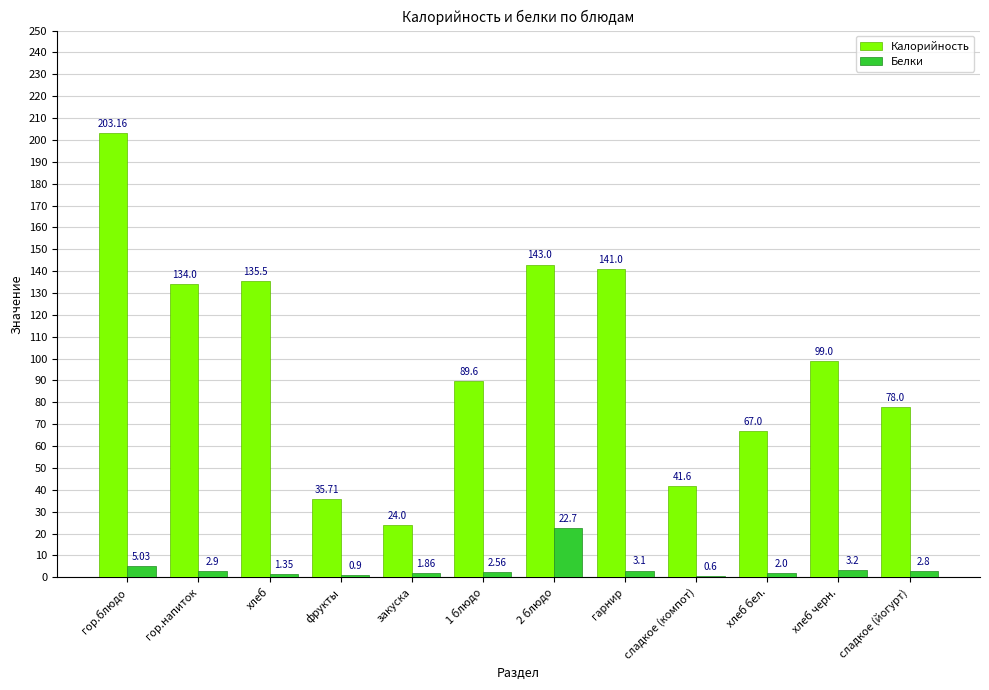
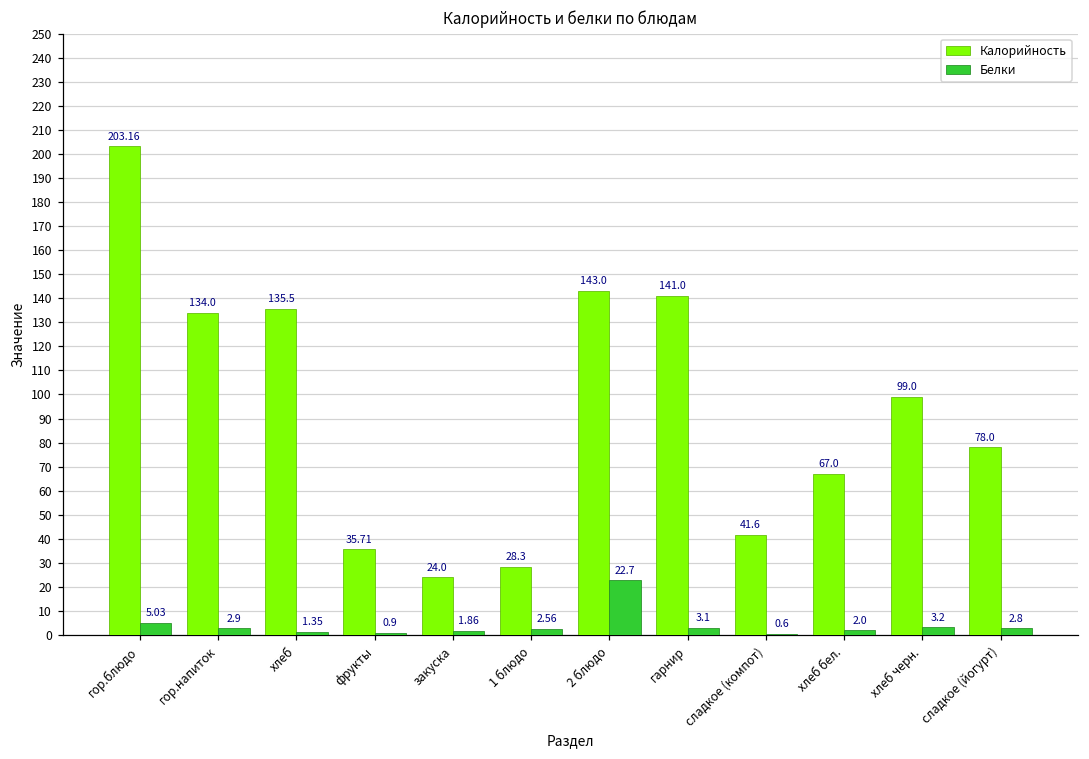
Калорийность, 1 блюдо: 89.6 -> 28.3
